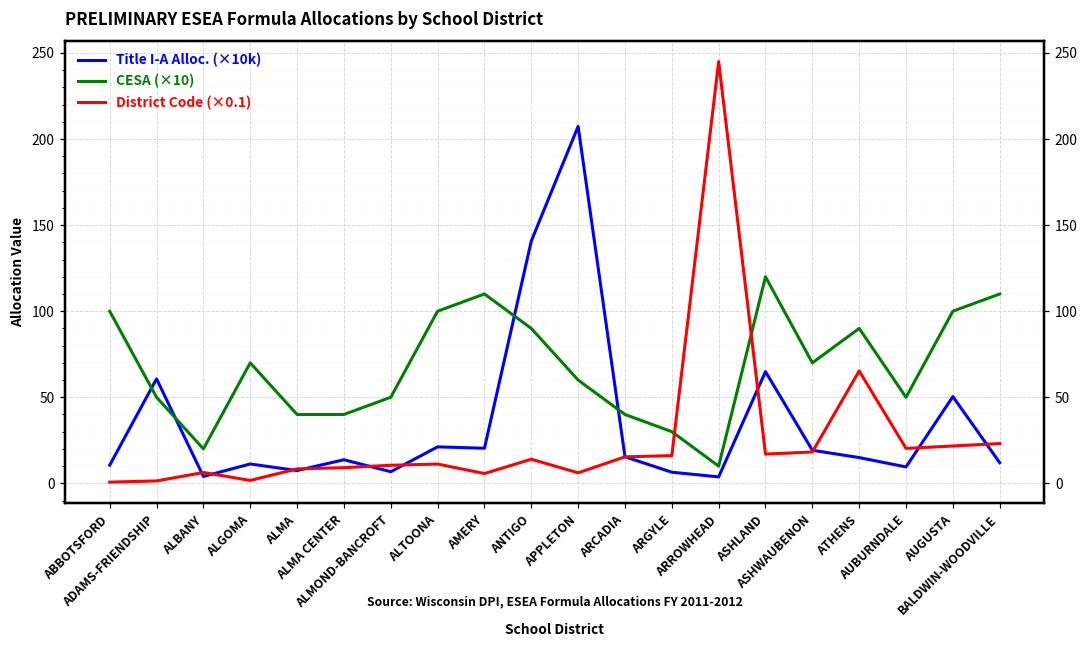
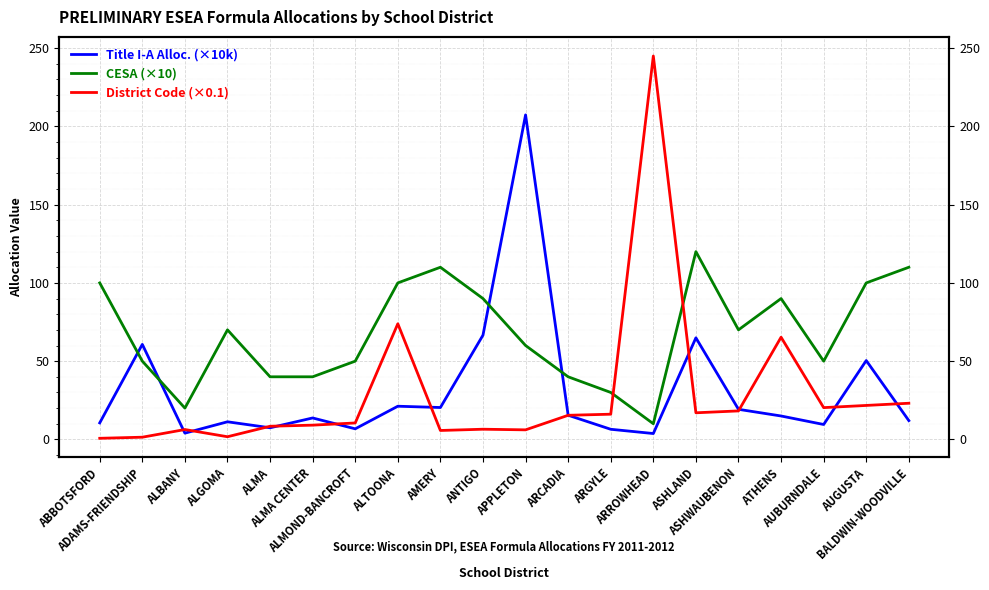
District Code (×0.1), ALTOONA: 11 -> 74
Title I-A Alloc. (×10k), ANTIGO: 141 -> 67
District Code (×0.1), ANTIGO: 14 -> 7
